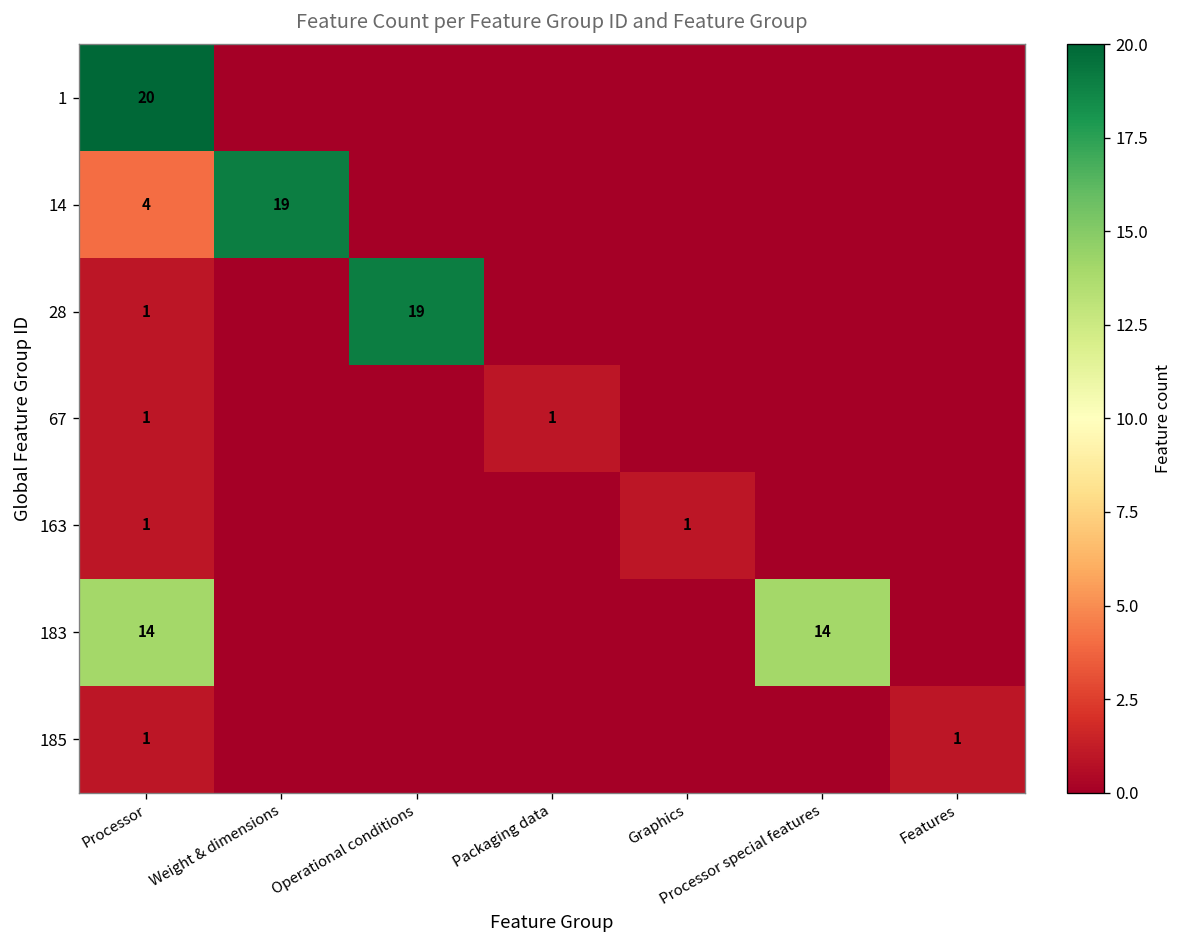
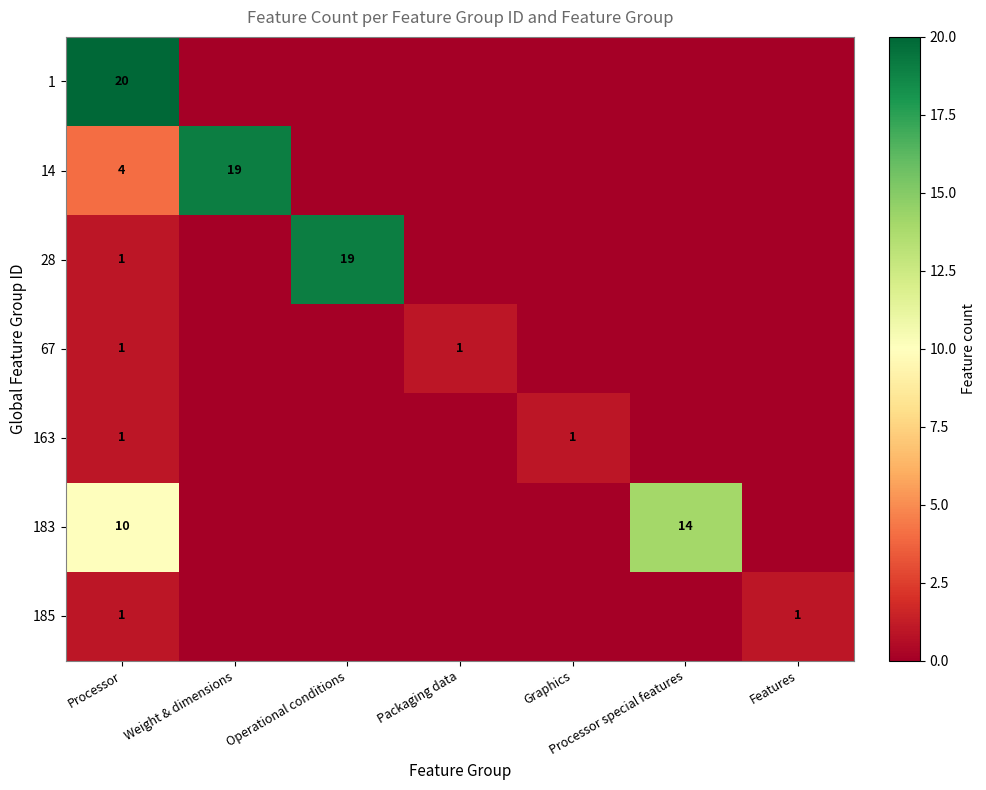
183, Processor: 14 -> 10
